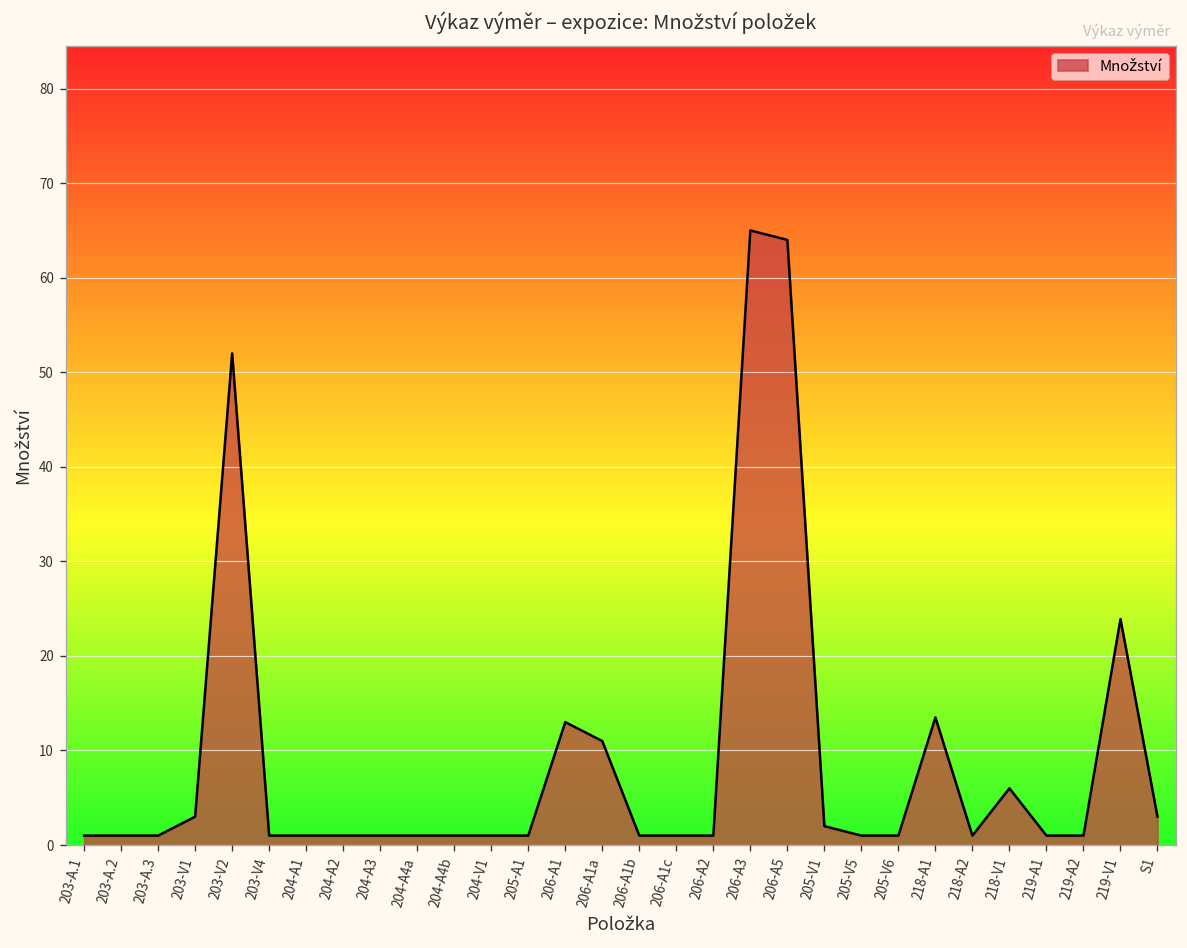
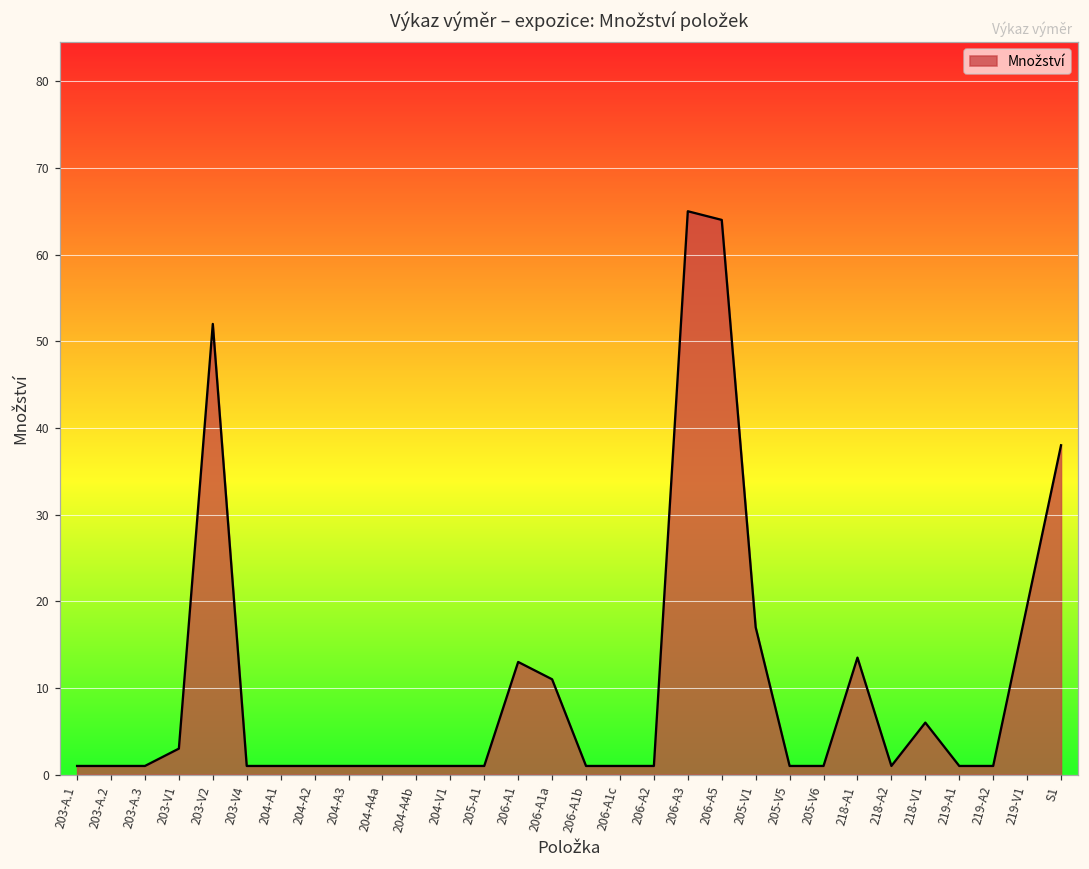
205-V1: 2 -> 17
219-V1: 24 -> 20
S1: 3 -> 38
